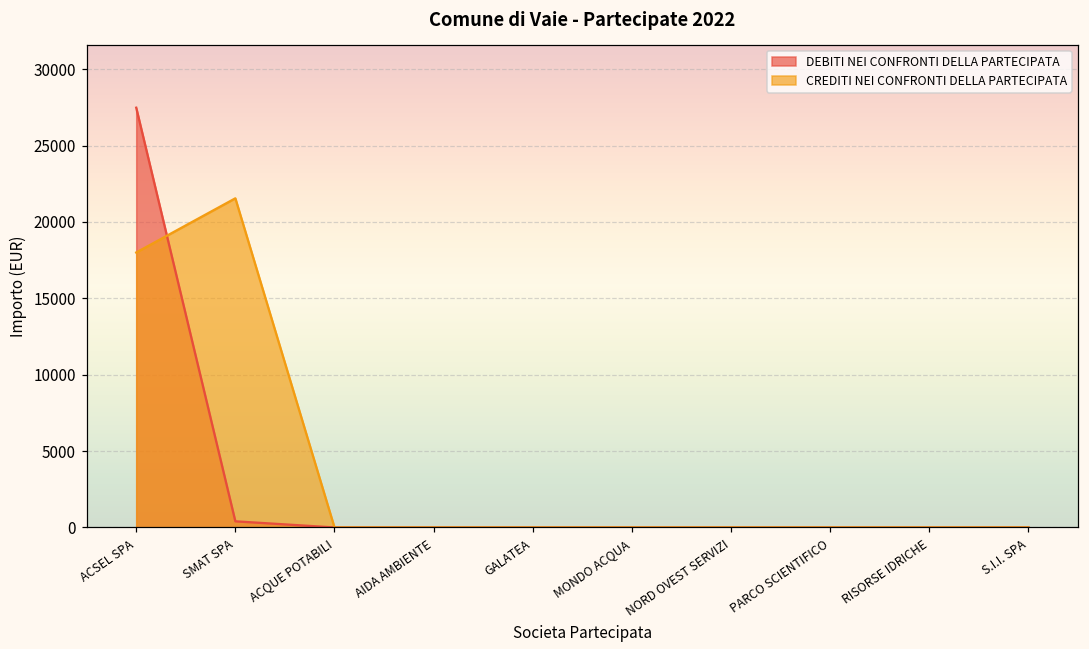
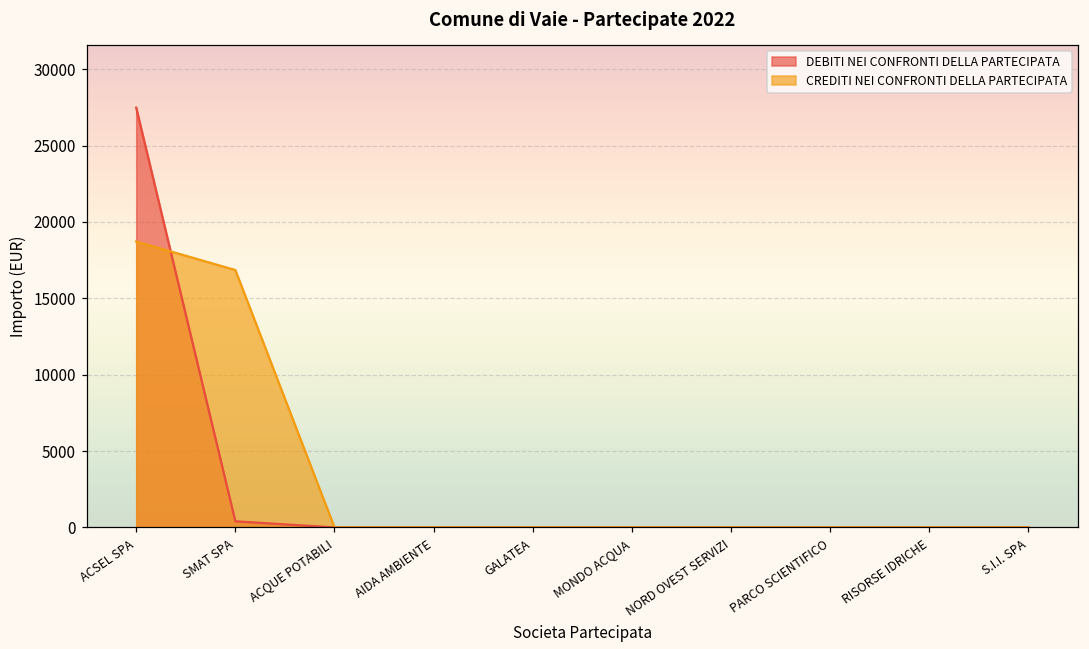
CREDITI NEI CONFRONTI DELLA PARTECIPATA, ACSEL SPA: 18000 -> 18700
CREDITI NEI CONFRONTI DELLA PARTECIPATA, SMAT SPA: 21500 -> 16900
